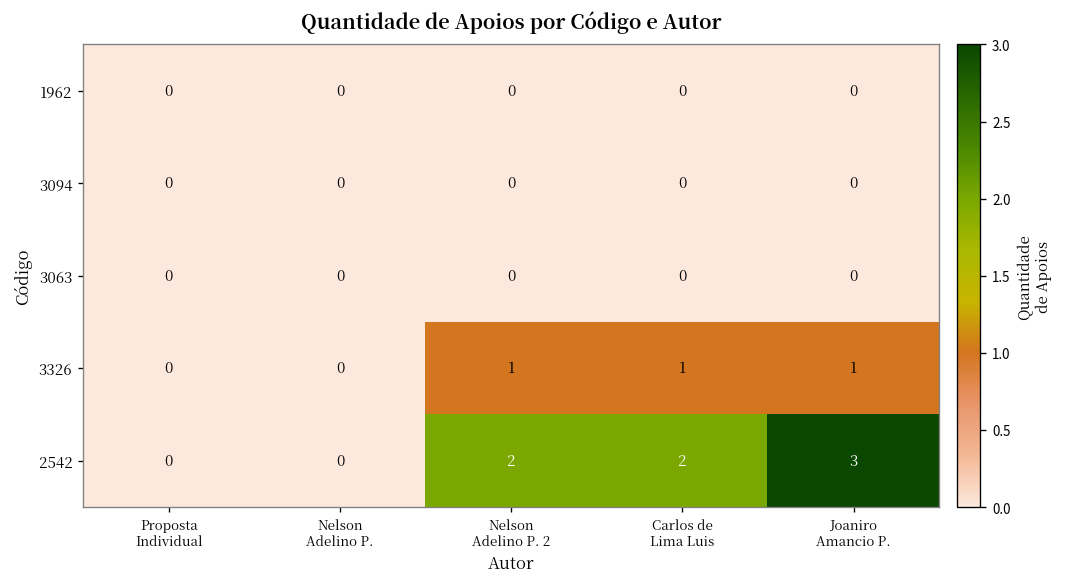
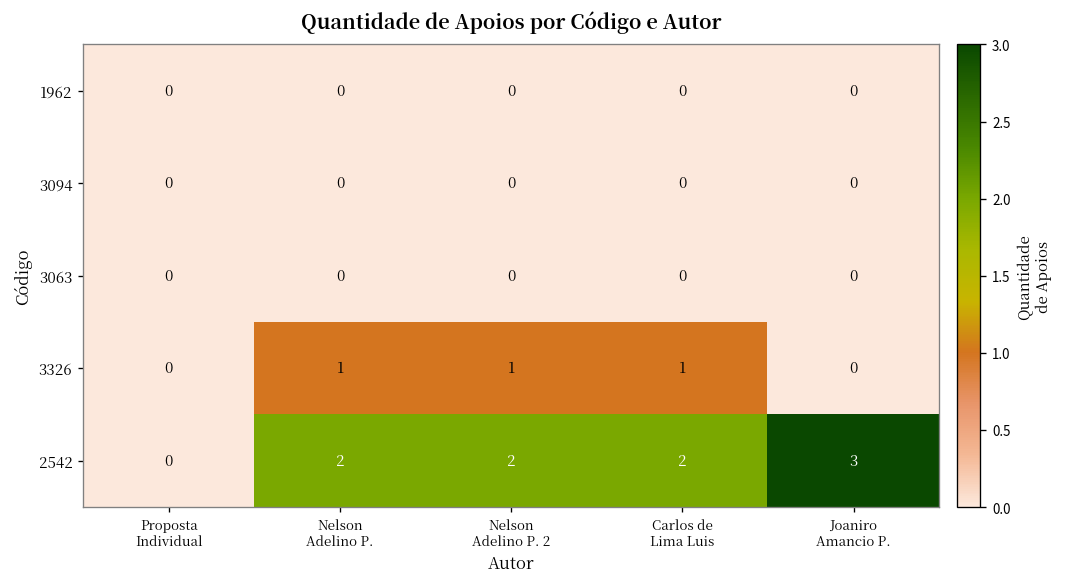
3326, Nelson Adelino P.: 0 -> 1
3326, Joaniro Amancio P.: 1 -> 0
2542, Nelson Adelino P.: 0 -> 2
